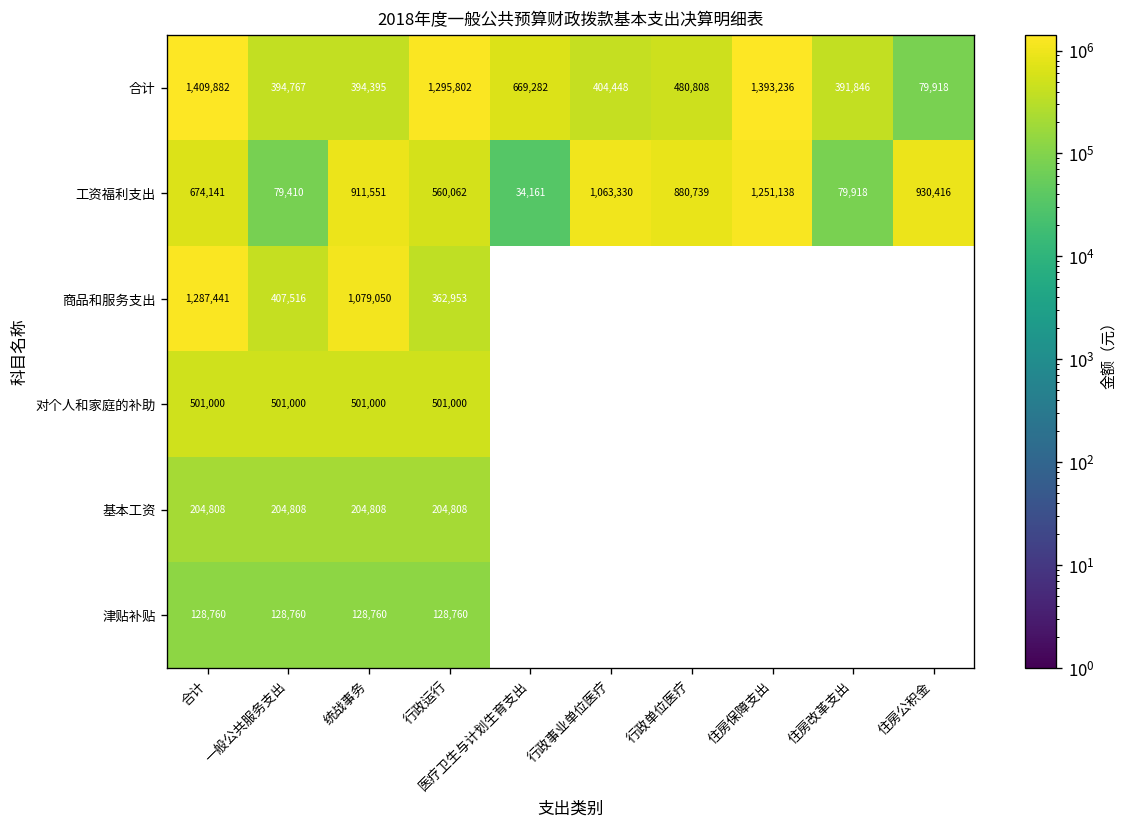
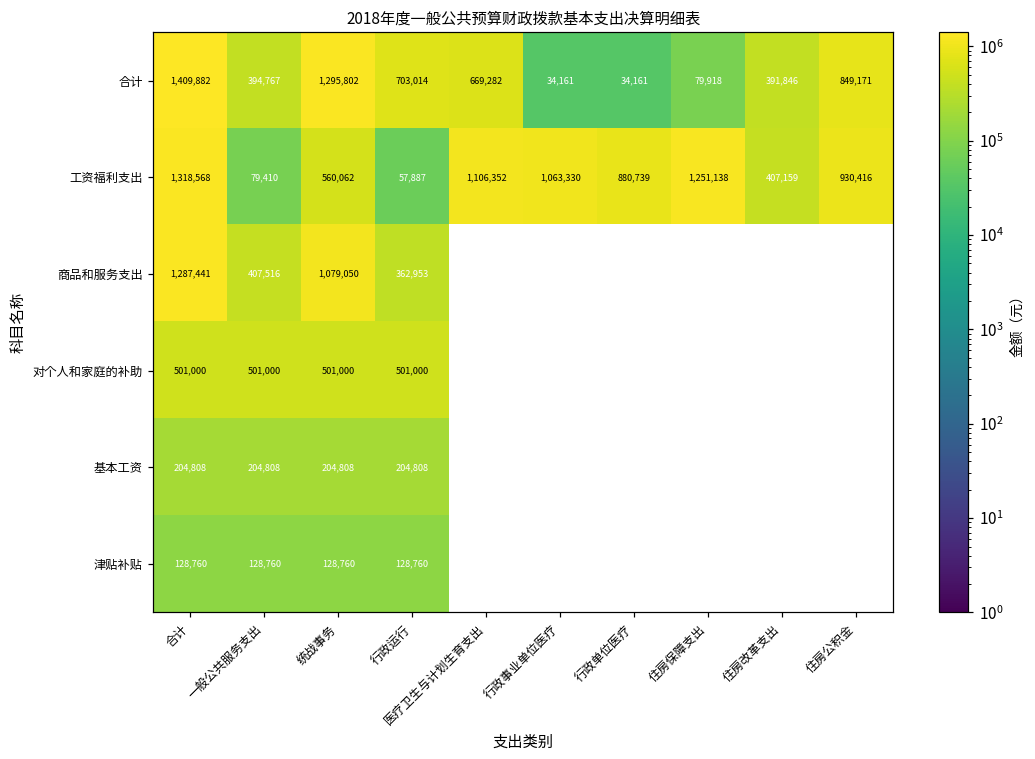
合计, 统战事务: 394,395 -> 1,295,802
合计, 行政运行: 1,295,802 -> 703,014
合计, 行政事业单位医疗: 404,448 -> 34,161
合计, 行政单位医疗: 480,808 -> 34,161
合计, 住房保障支出: 1,393,236 -> 79,918
合计, 住房公积金: 79,918 -> 849,171
工资福利支出, 合计: 674,141 -> 1,318,568
工资福利支出, 统战事务: 911,551 -> 560,062
工资福利支出, 行政运行: 560,062 -> 57,887
工资福利支出, 医疗卫生与计划生育支出: 34,161 -> 1,106,352
工资福利支出, 住房改革支出: 79,918 -> 407,159
